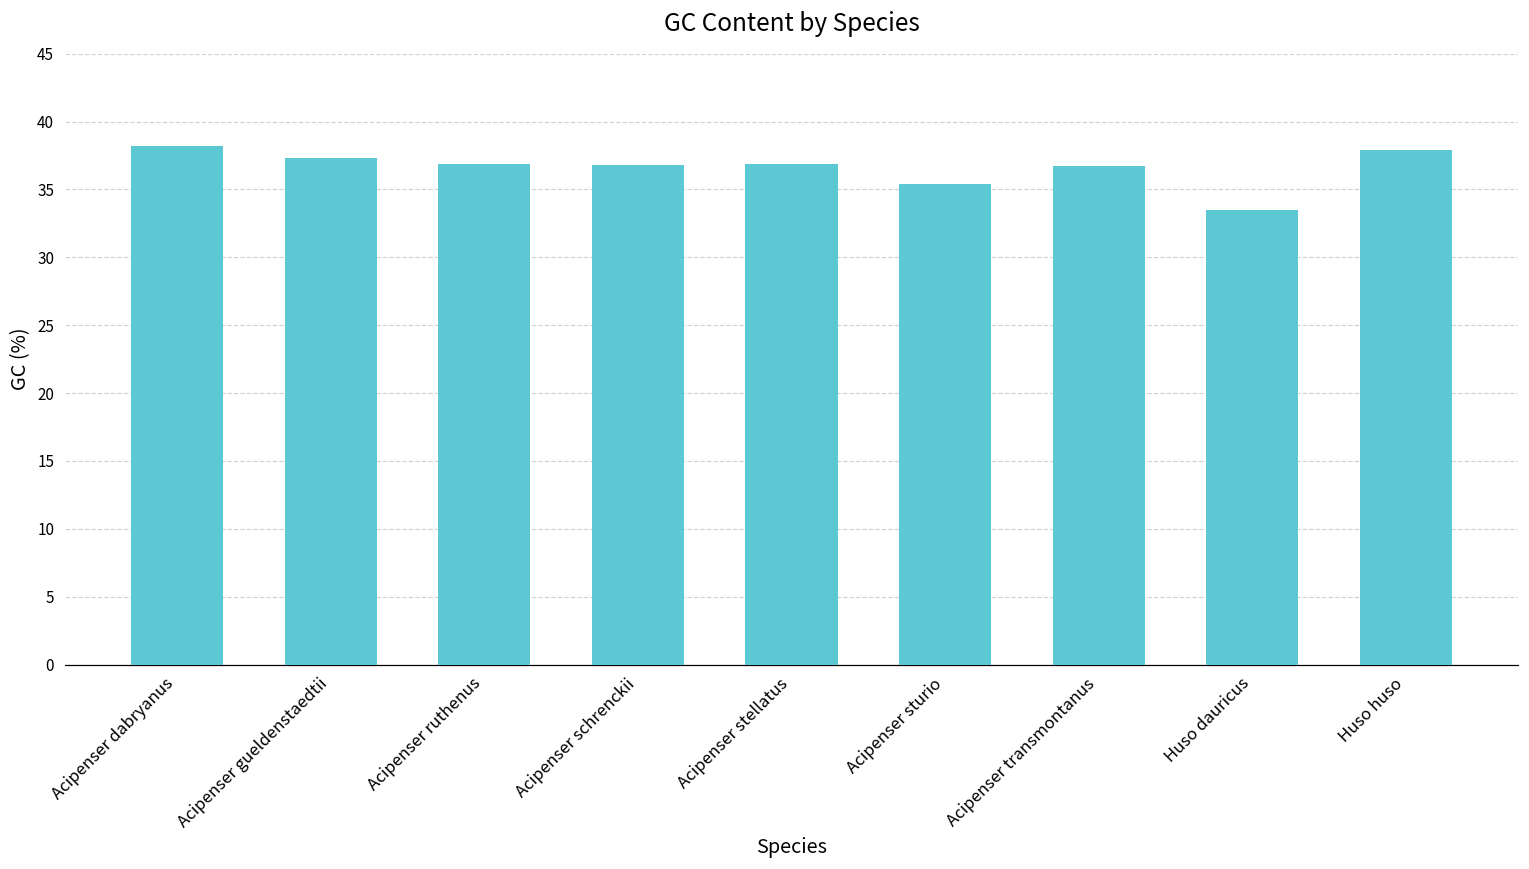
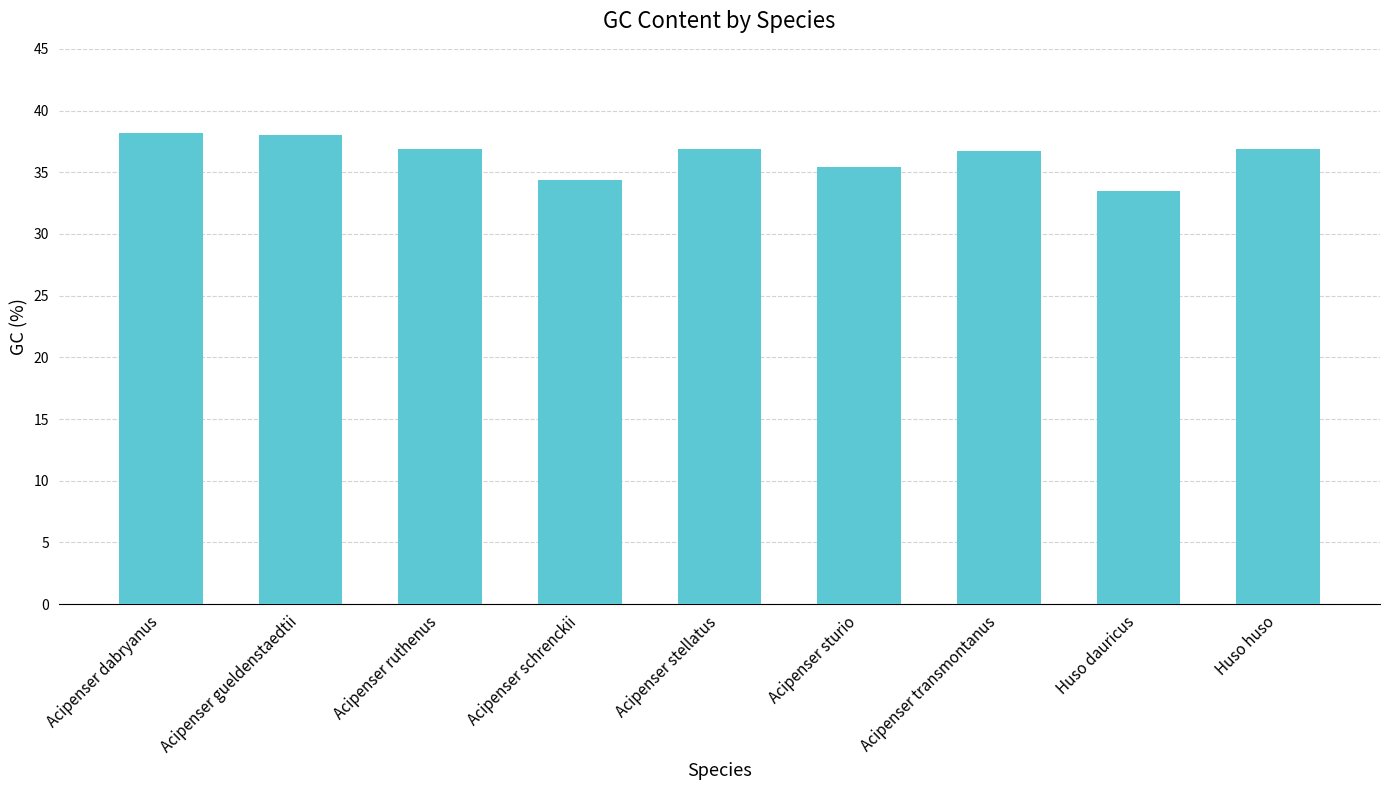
Acipenser gueldenstaedtii: 37.3 -> 38.0
Acipenser schrenckii: 36.8 -> 34.4
Huso huso: 37.9 -> 36.9
